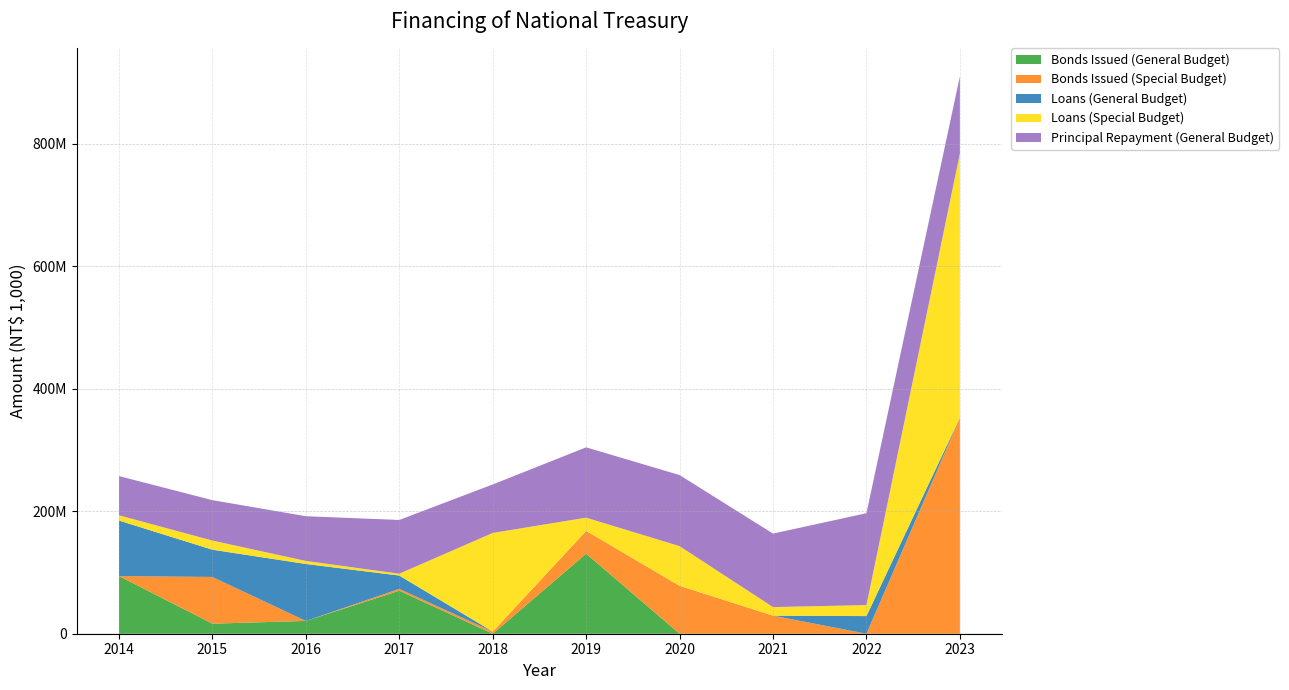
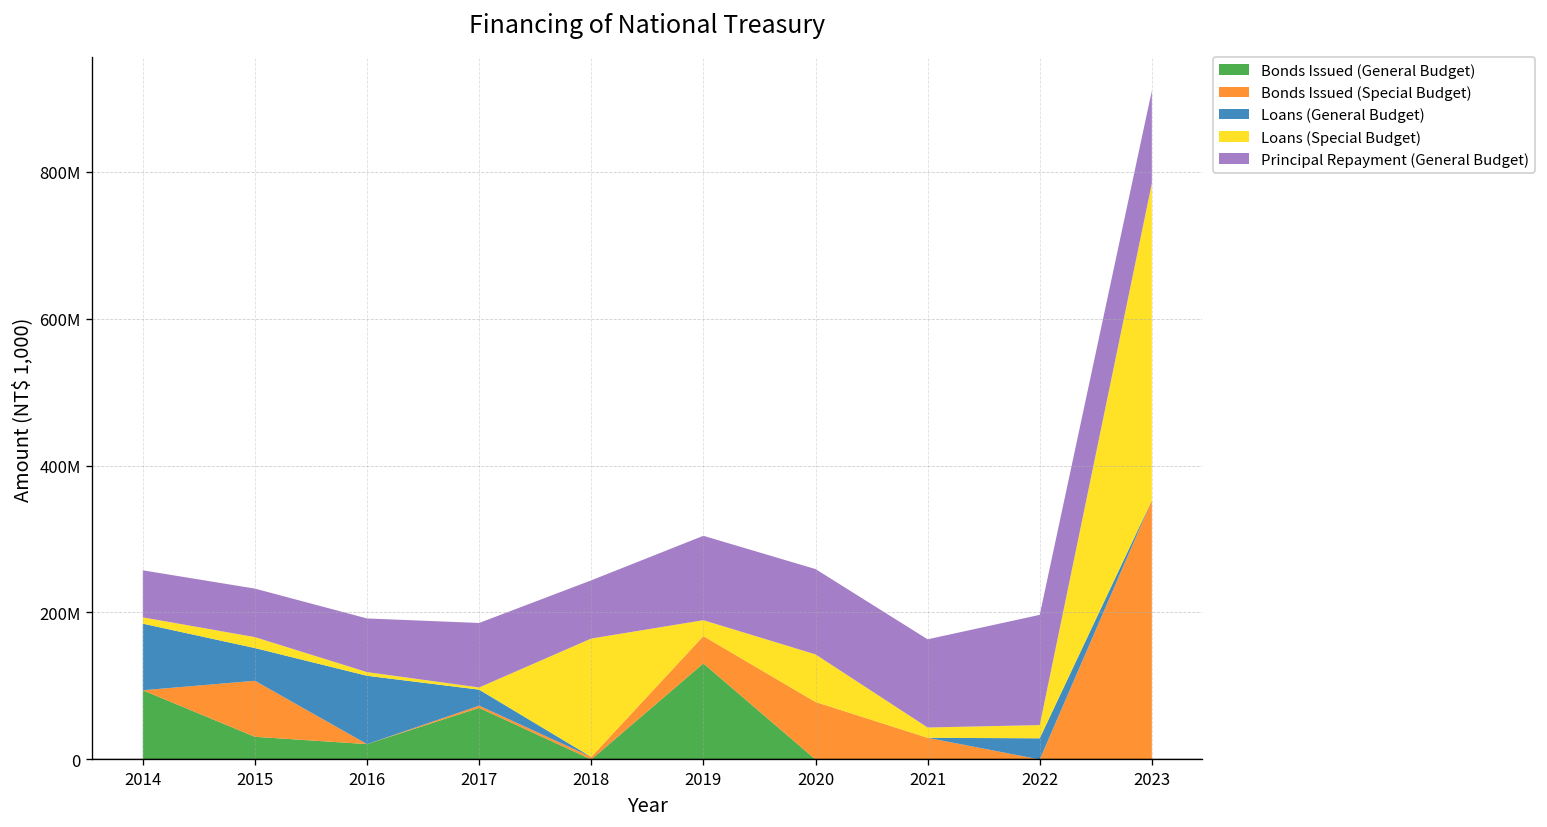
Bonds Issued (General Budget), 2015: 20000000 -> 30000000
